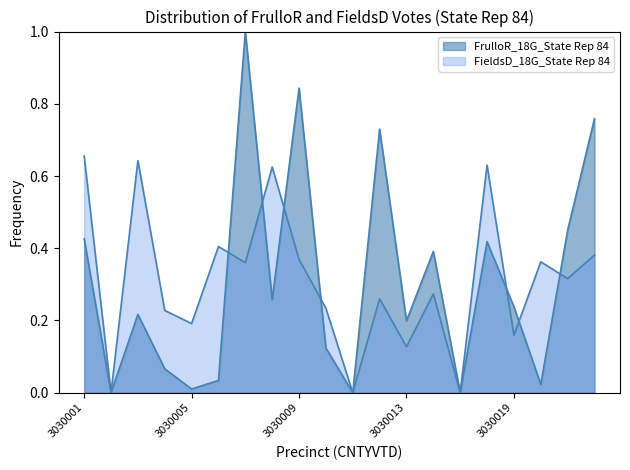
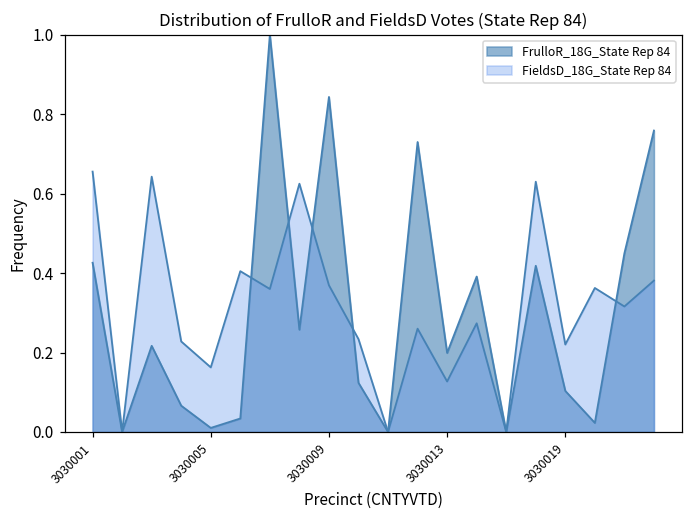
FieldsD_18G_State Rep 84, 3030005: 0.19 -> 0.16
FrulloR_18G_State Rep 84, 3030019: 0.24 -> 0.10
FieldsD_18G_State Rep 84, 3030019: 0.16 -> 0.22
